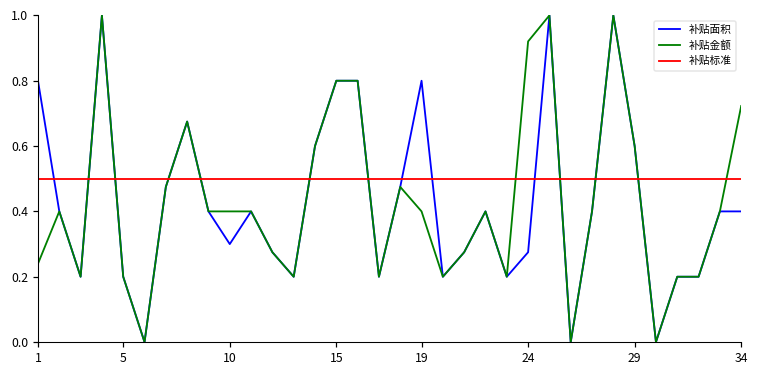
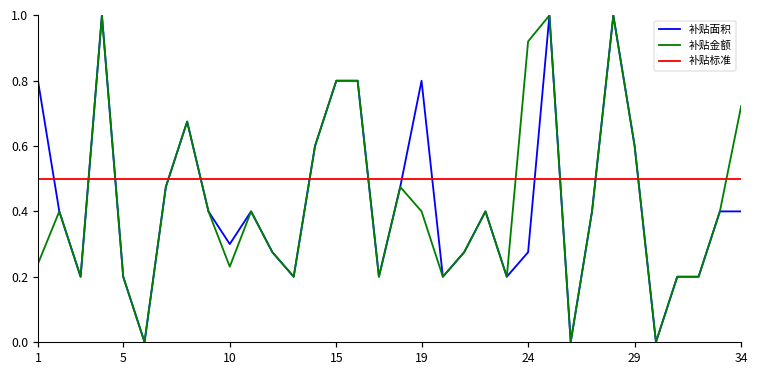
补贴金额, 10: 0.40 -> 0.23
